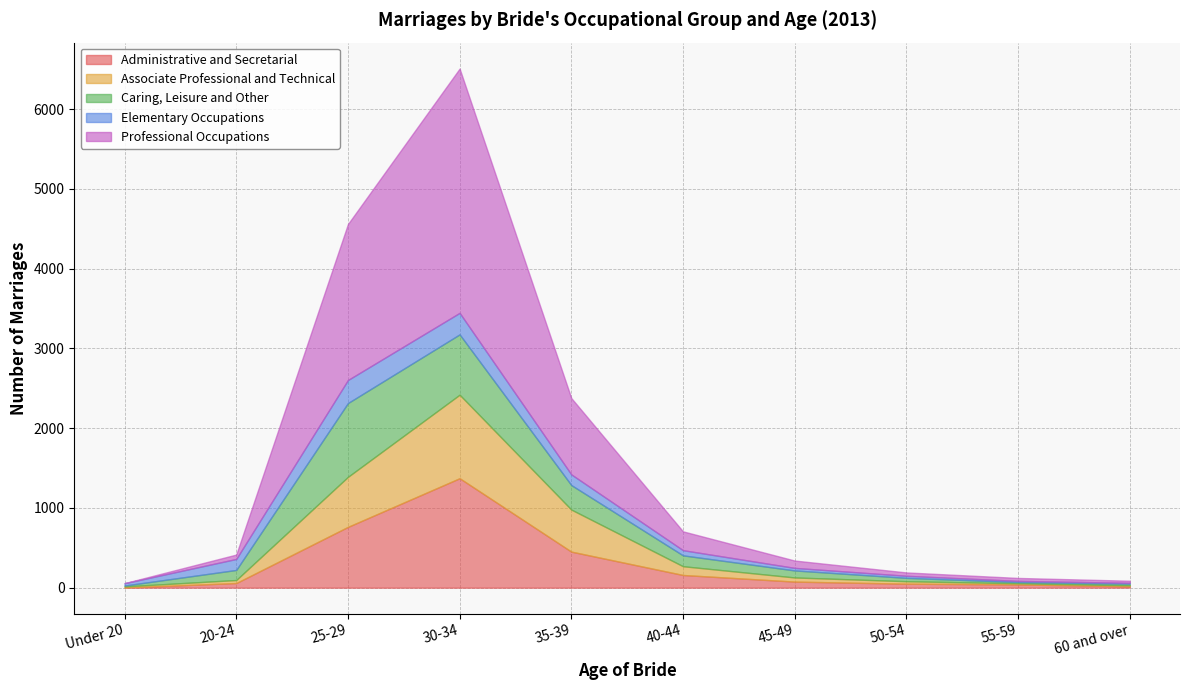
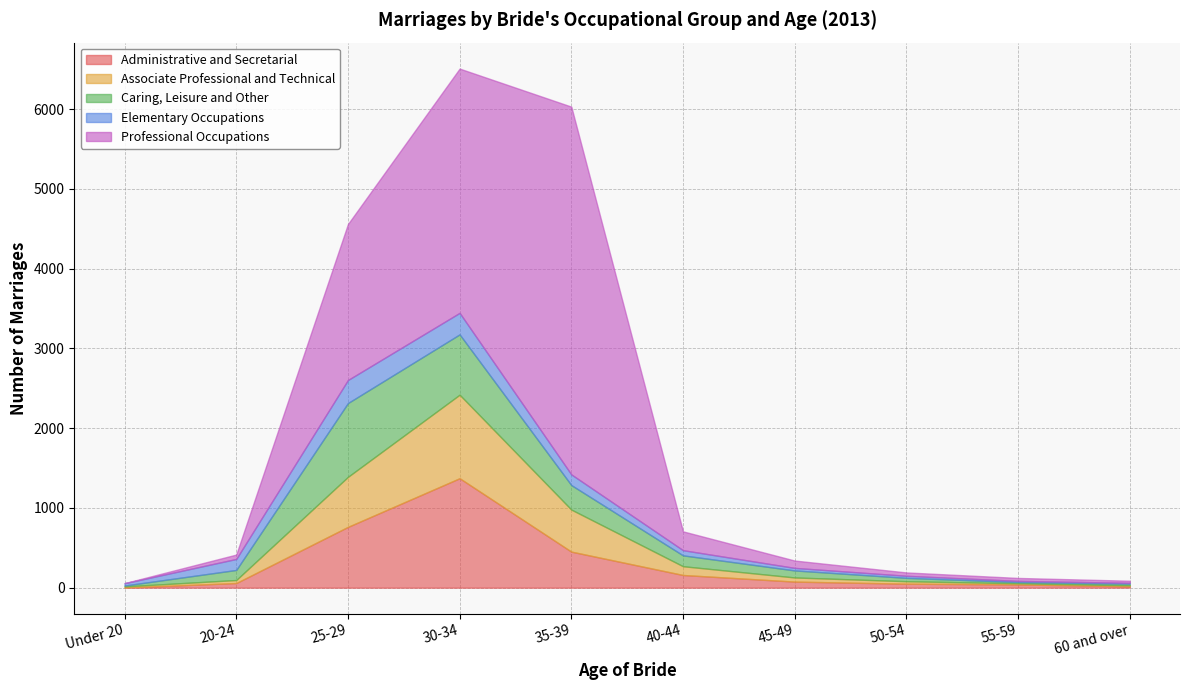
Professional Occupations, 35-39: 1000 -> 4600
